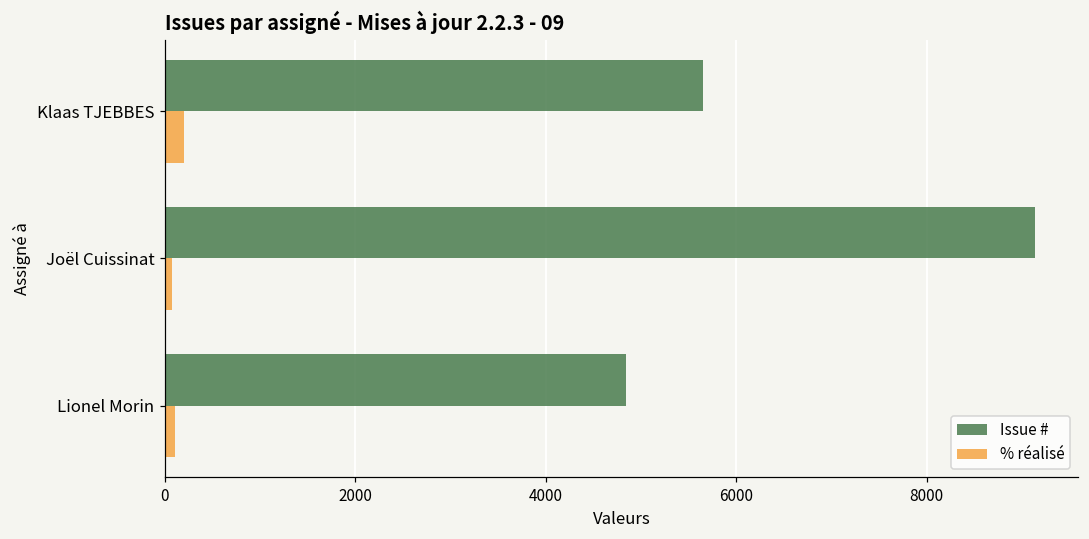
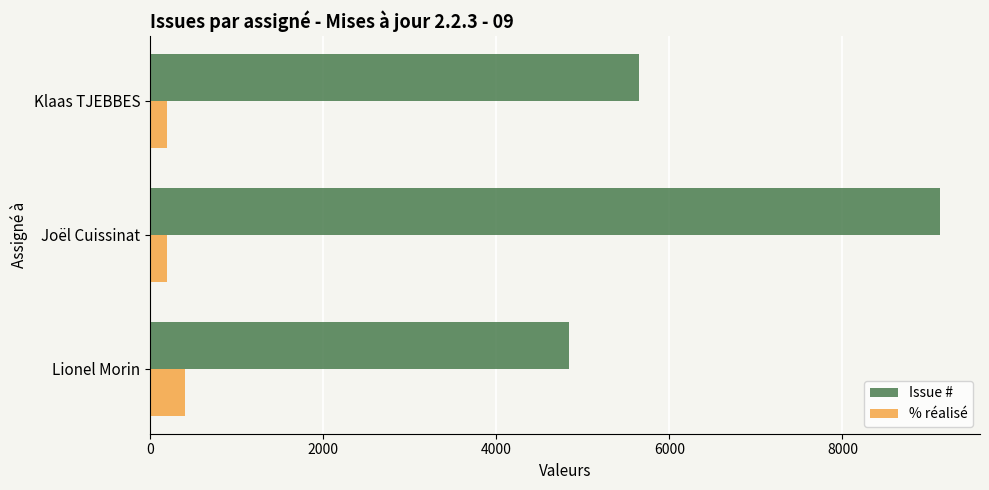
% réalisé, Joël Cuissinat: 100 -> 200
% réalisé, Lionel Morin: 100 -> 400
